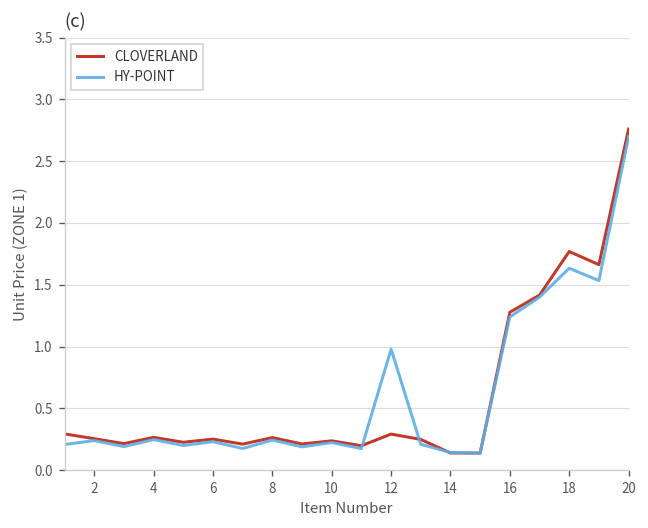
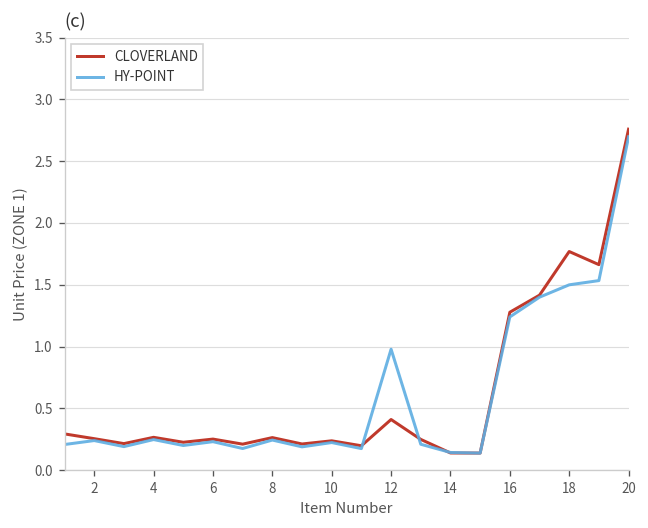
CLOVERLAND, 12: 0.29 -> 0.41
HY-POINT, 18: 1.63 -> 1.50
